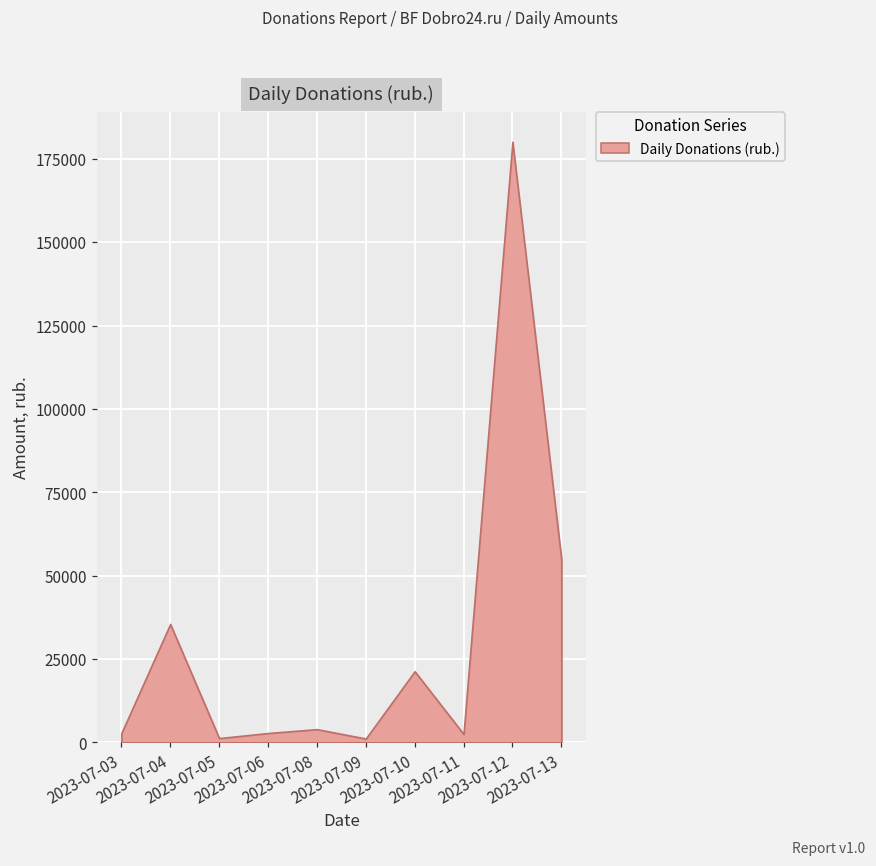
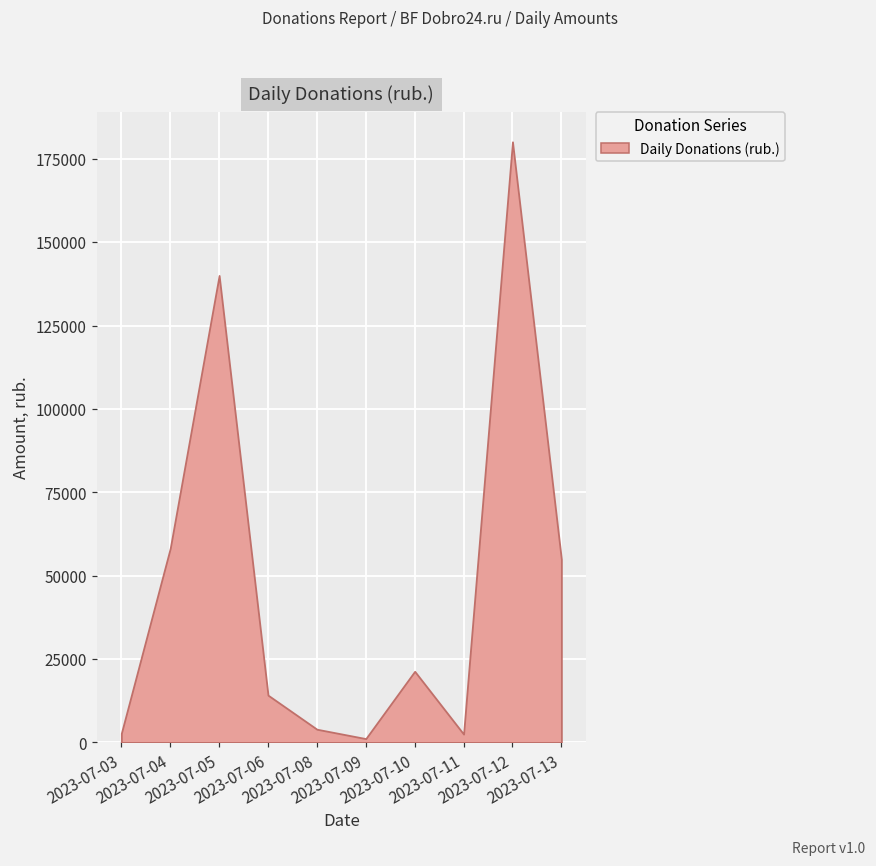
2023-07-04: 35000 -> 58000
2023-07-05: 1000 -> 140000
2023-07-06: 3000 -> 14000
